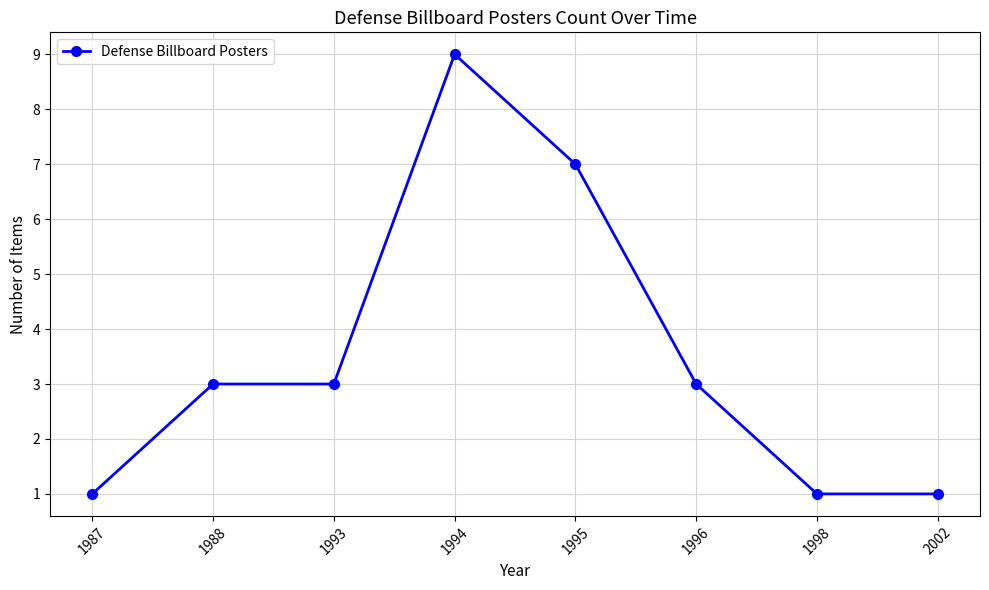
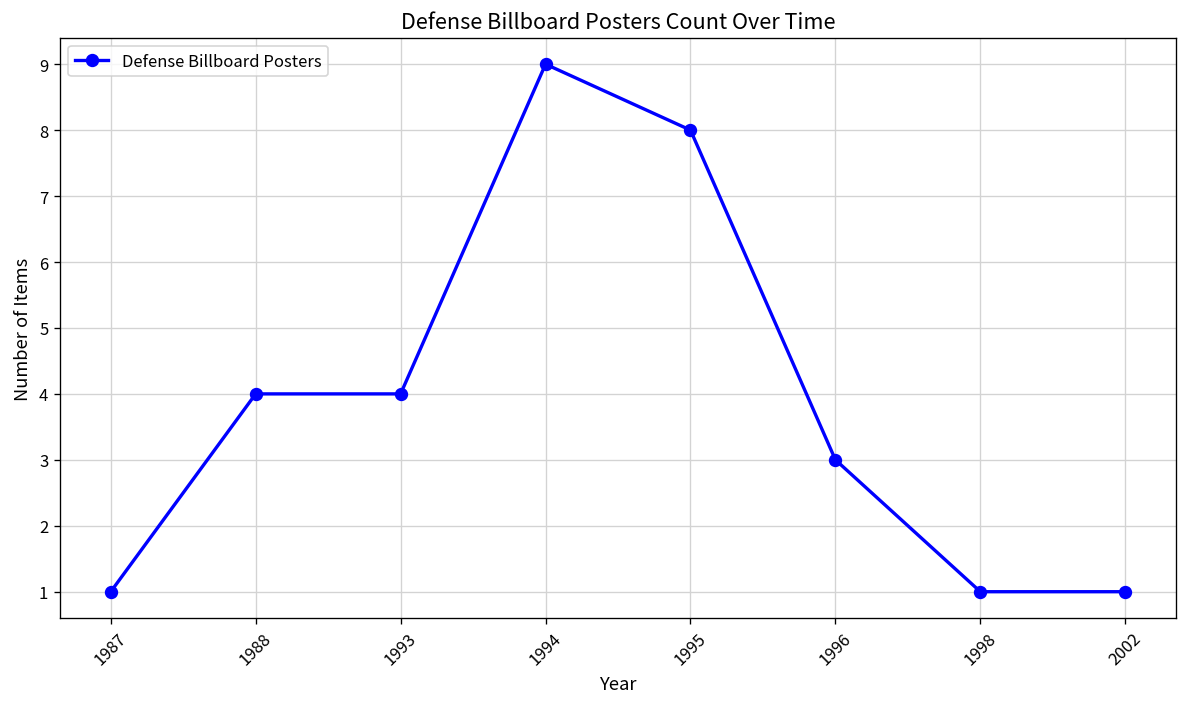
1988: 3 -> 4
1993: 3 -> 4
1995: 7 -> 8
